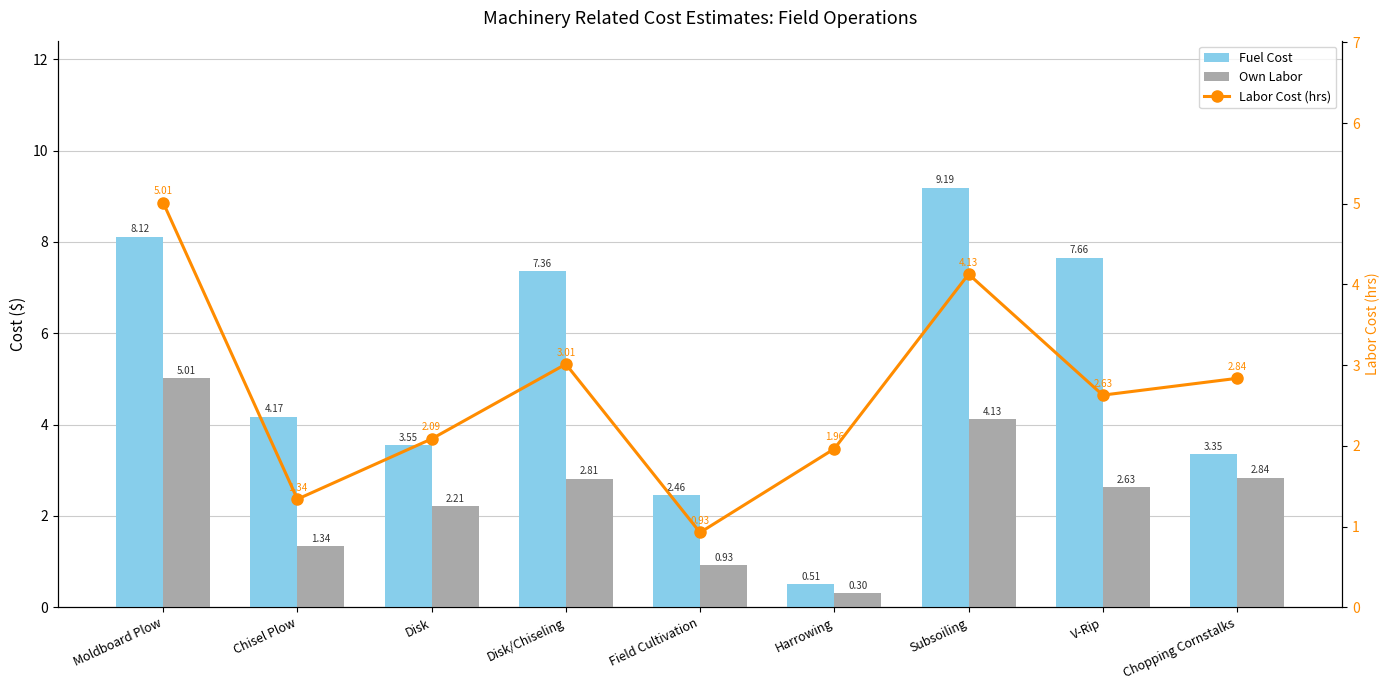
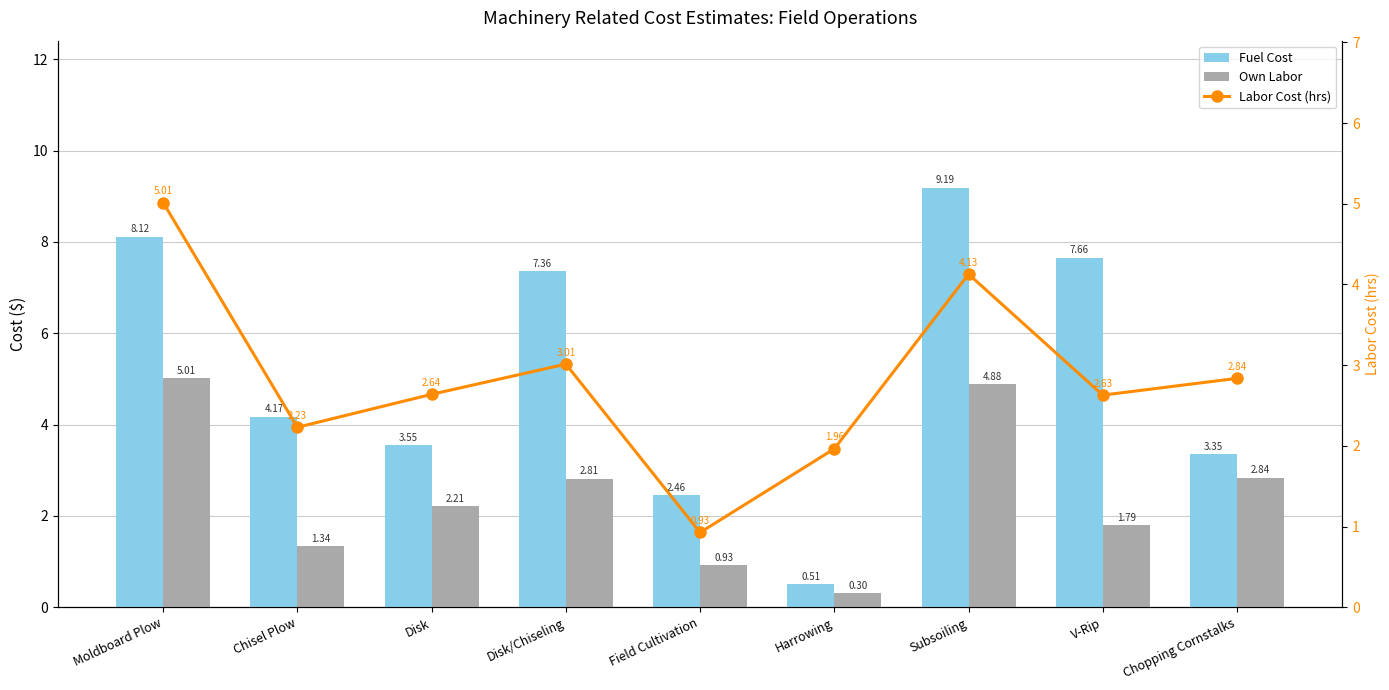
Own Labor, Subsoiling: 4.13 -> 4.88
Own Labor, V-Rip: 2.63 -> 1.79
Labor Cost (hrs), Chisel Plow: 1.34 -> 2.23
Labor Cost (hrs), Disk: 2.09 -> 2.64
